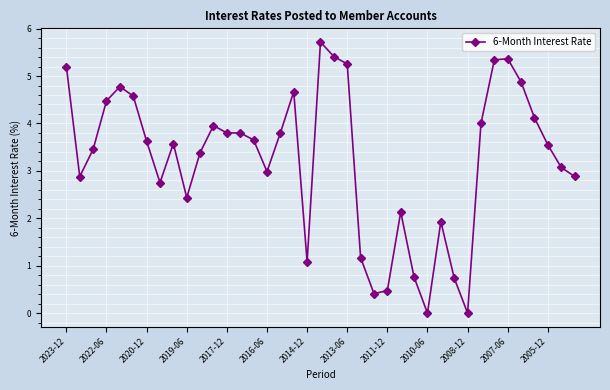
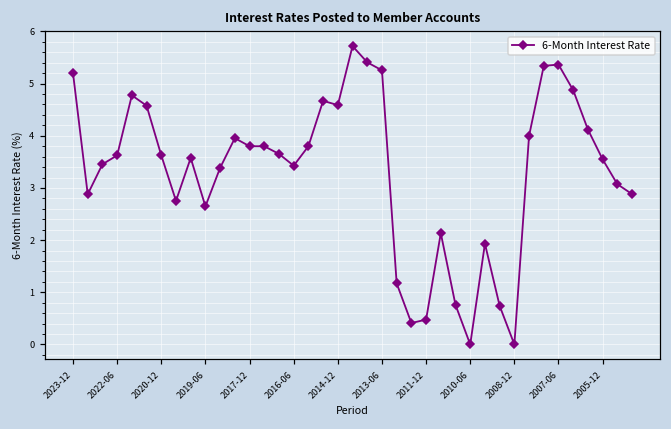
2022-06: 4.5 -> 3.6
2019-06: 2.4 -> 2.6
2016-06: 3.0 -> 3.4
2014-12: 1.1 -> 4.6
